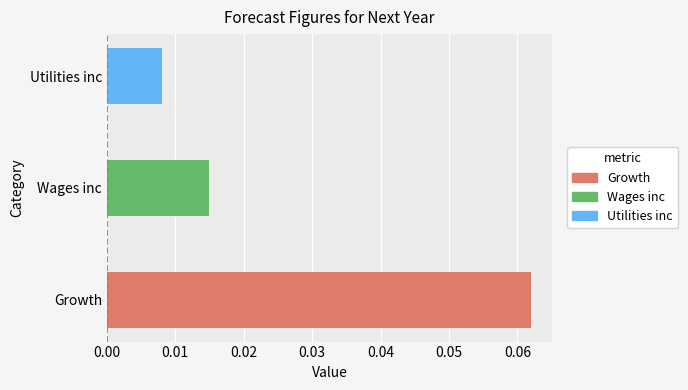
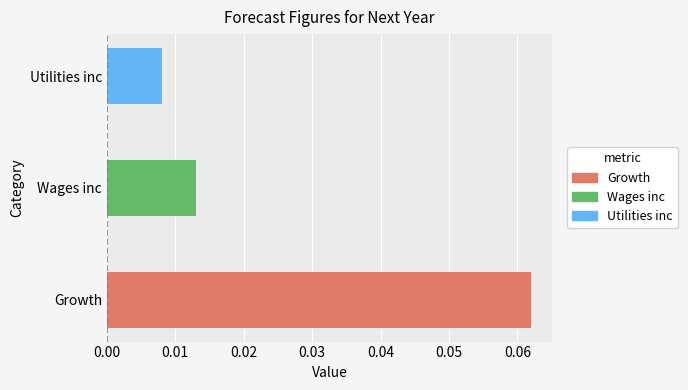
Wages inc: 0.015 -> 0.013
